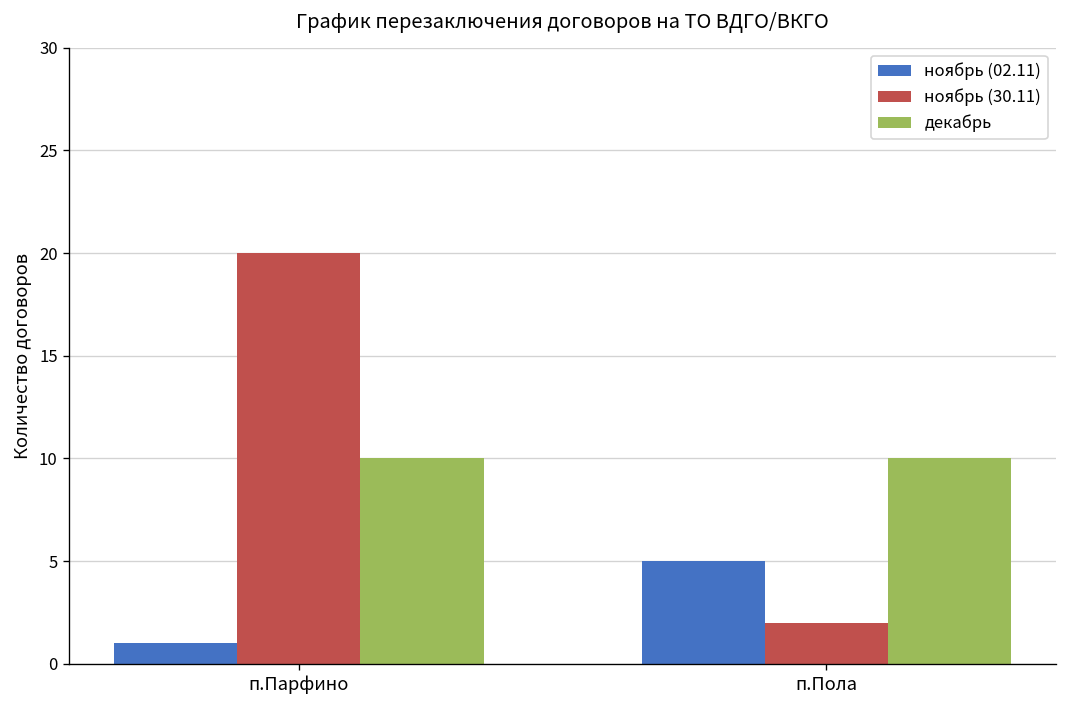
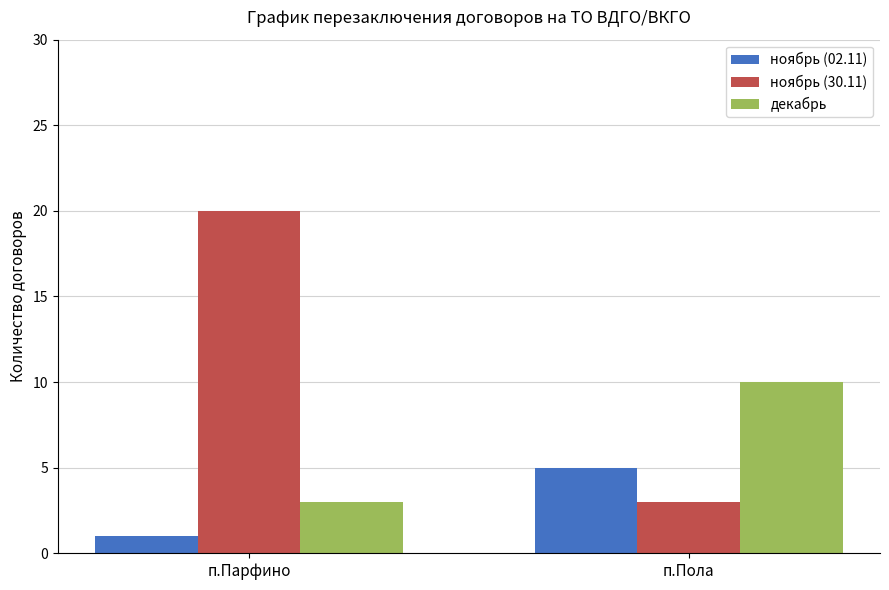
декабрь, п.Парфино: 10 -> 3
ноябрь (30.11), п.Пола: 2 -> 3
